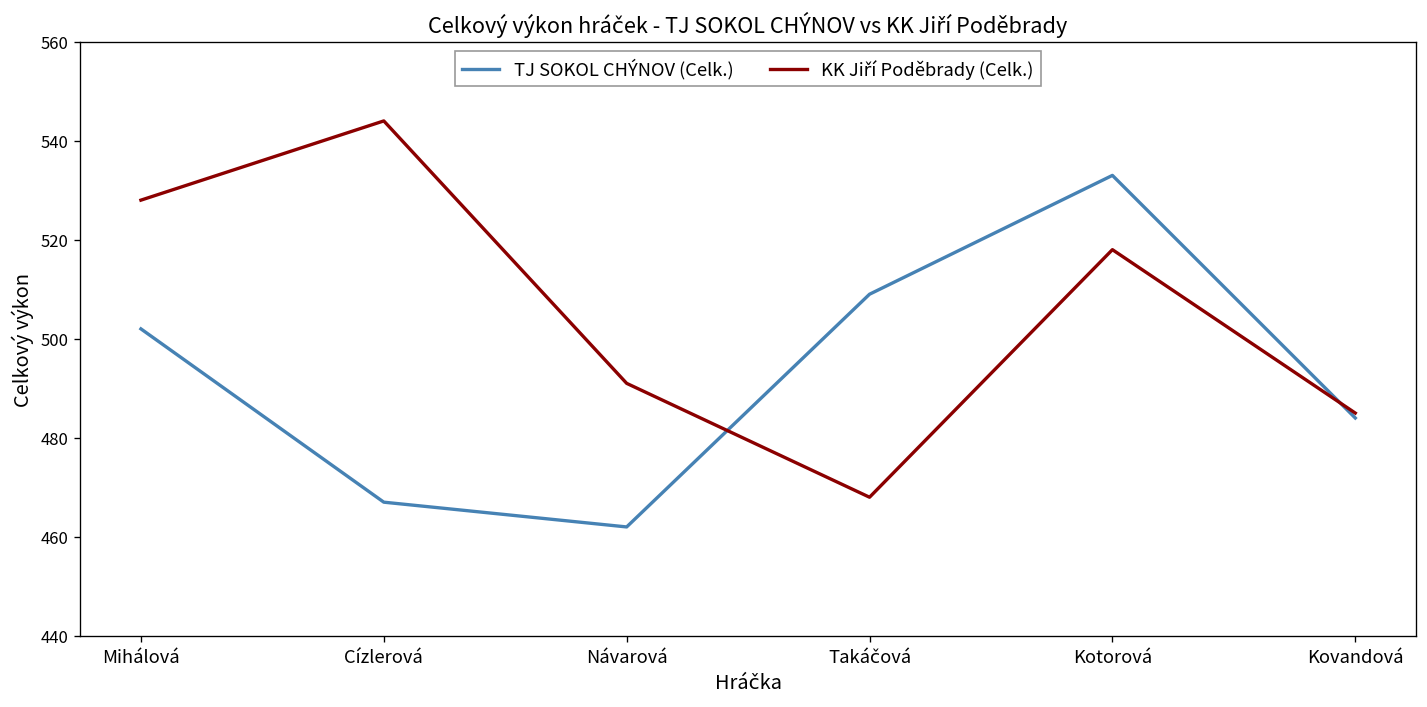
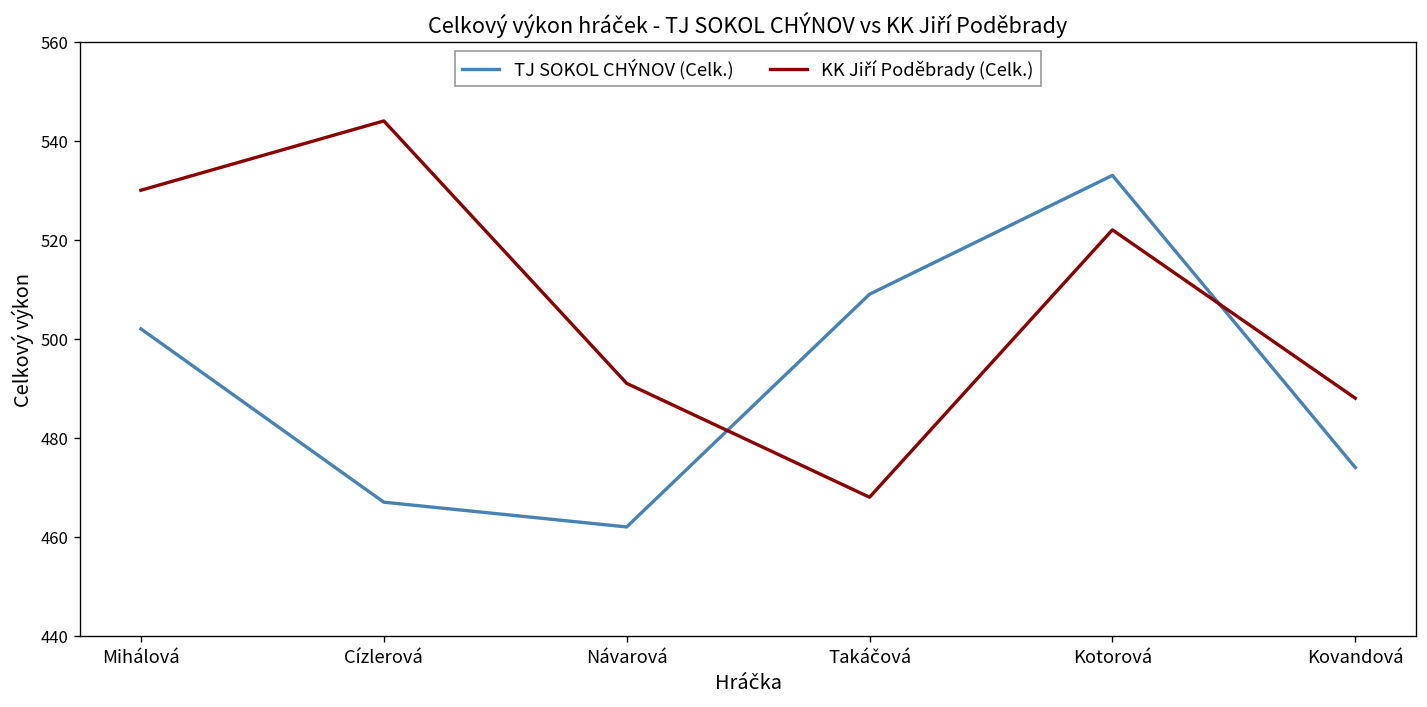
KK Jiří Poděbrady (Celk.), Mihálová: 528 -> 530
KK Jiří Poděbrady (Celk.), Kotorová: 518 -> 522
TJ SOKOL CHÝNOV (Celk.), Kovandová: 484 -> 474
KK Jiří Poděbrady (Celk.), Kovandová: 485 -> 488
